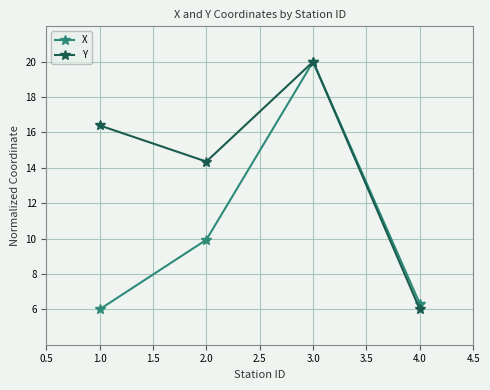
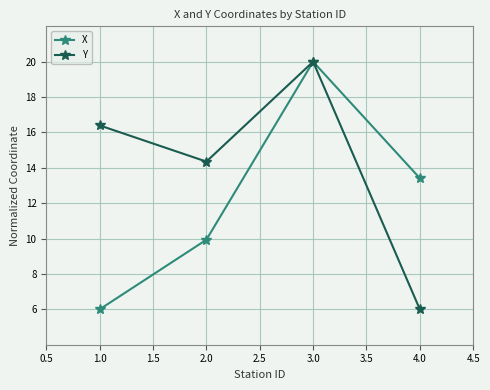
X, 4.0: 6.3 -> 13.4
